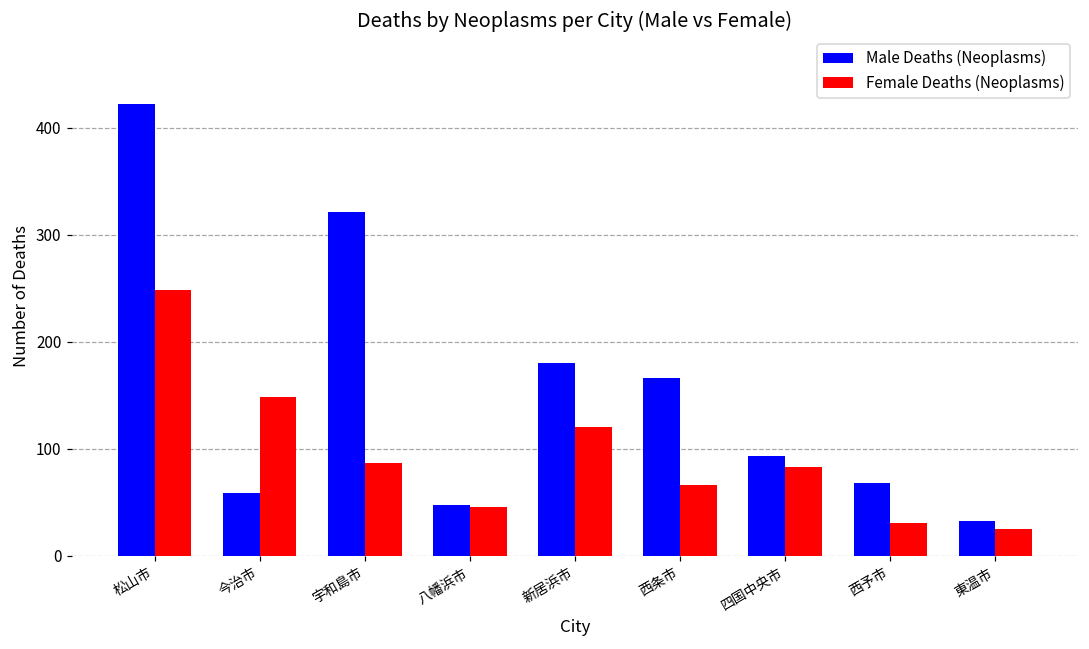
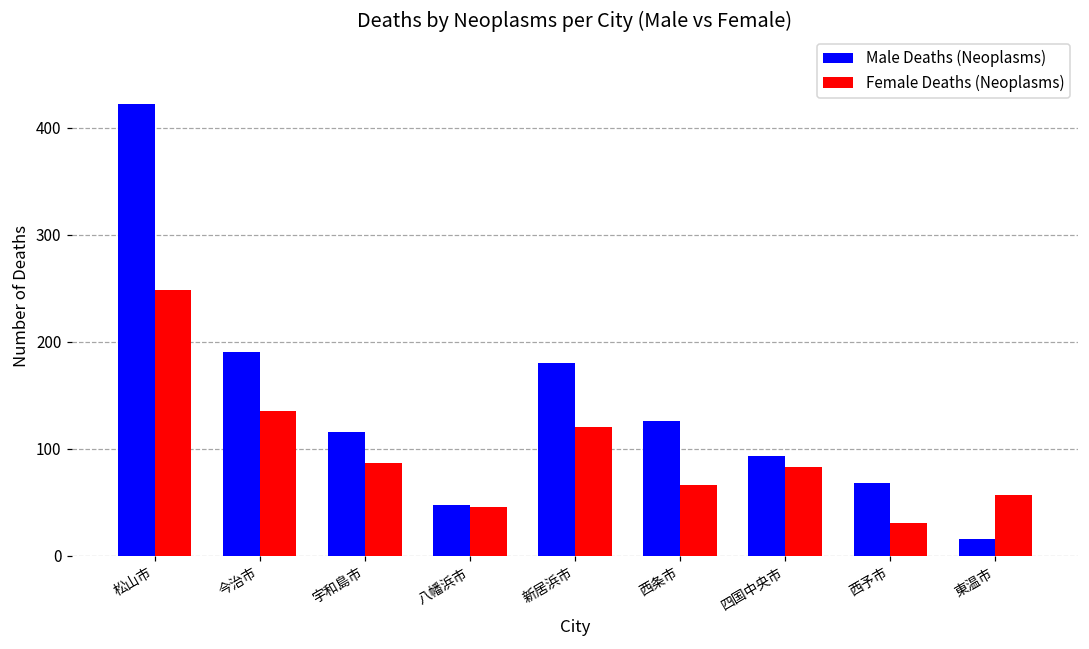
Male Deaths (Neoplasms), 今治市: 60 -> 190
Female Deaths (Neoplasms), 今治市: 150 -> 140
Male Deaths (Neoplasms), 宇和島市: 320 -> 120
Male Deaths (Neoplasms), 西条市: 170 -> 130
Male Deaths (Neoplasms), 東温市: 30 -> 20
Female Deaths (Neoplasms), 東温市: 30 -> 60
